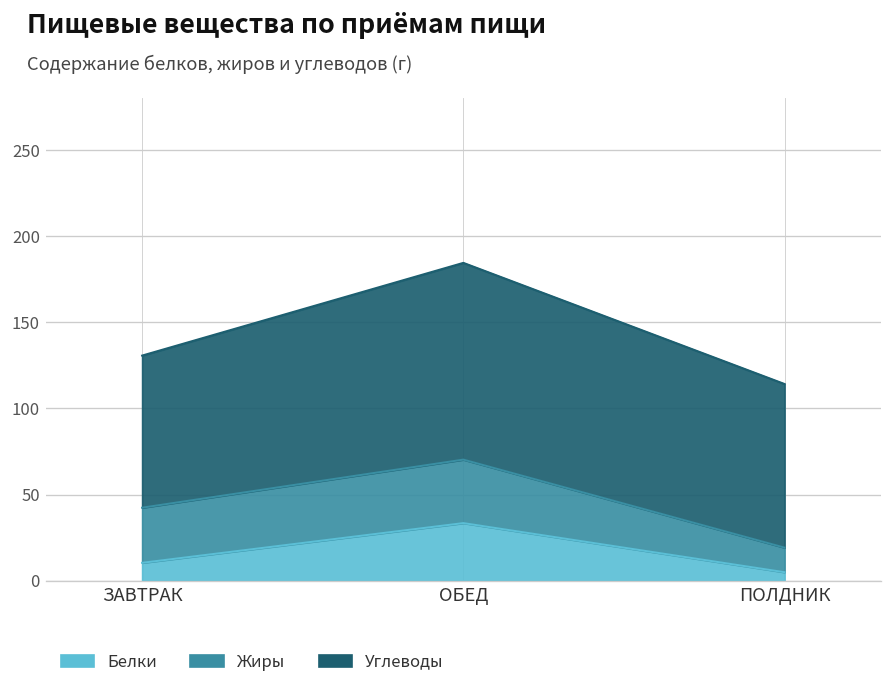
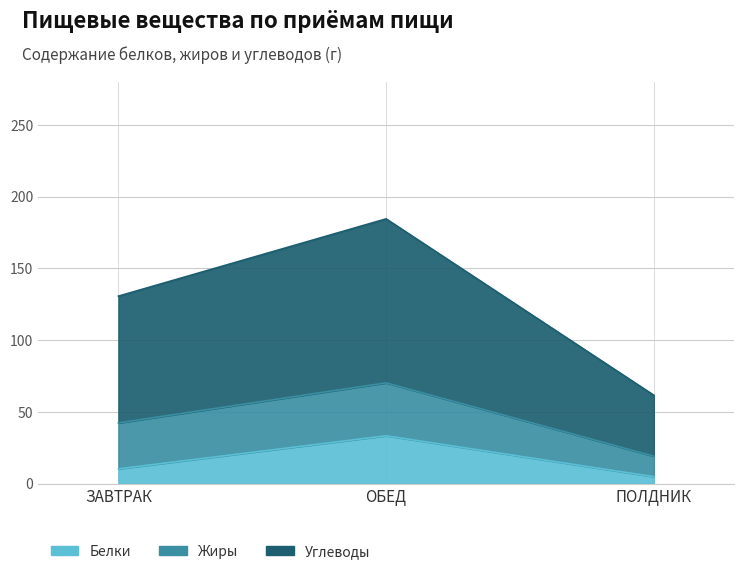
Углеводы, ПОЛДНИК: 95 -> 42
